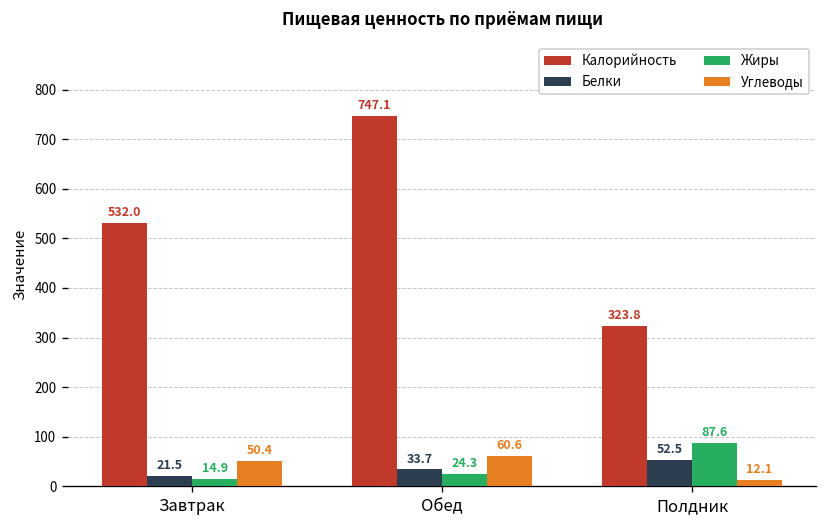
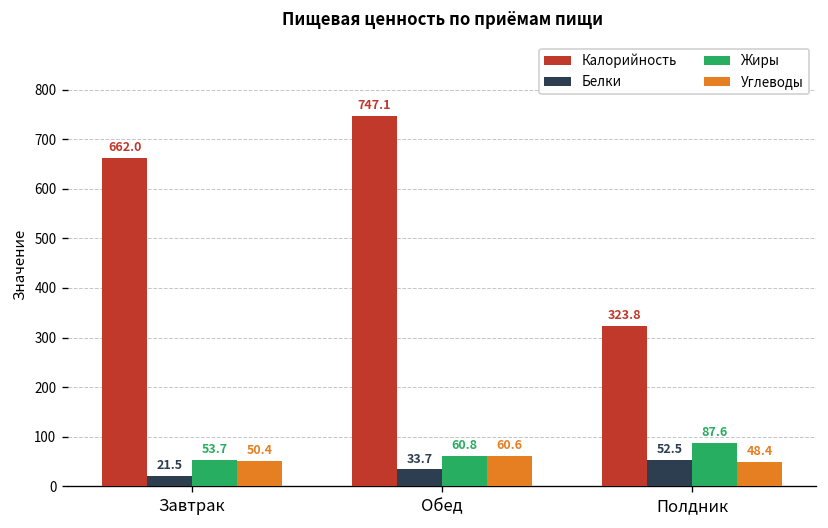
Калорийность, Завтрак: 532.0 -> 662.0
Жиры, Завтрак: 14.9 -> 53.7
Жиры, Обед: 24.3 -> 60.8
Углеводы, Полдник: 12.1 -> 48.4
